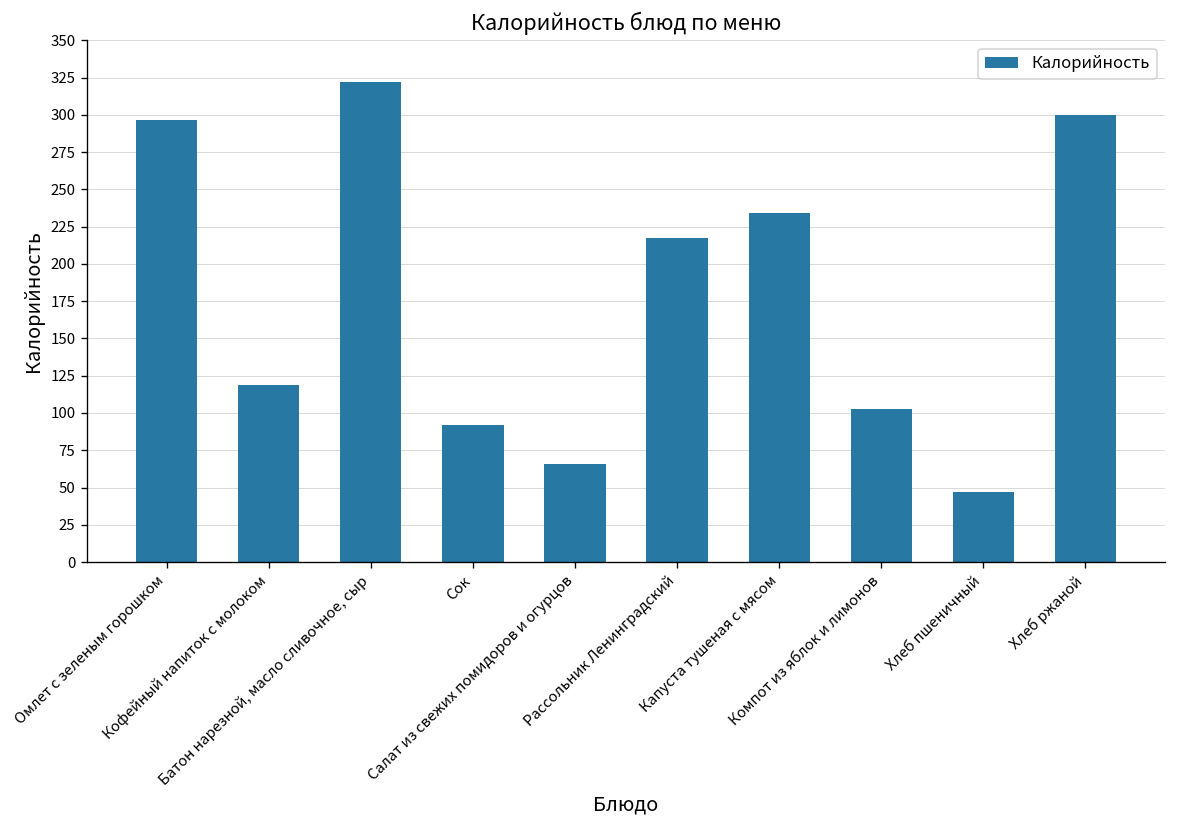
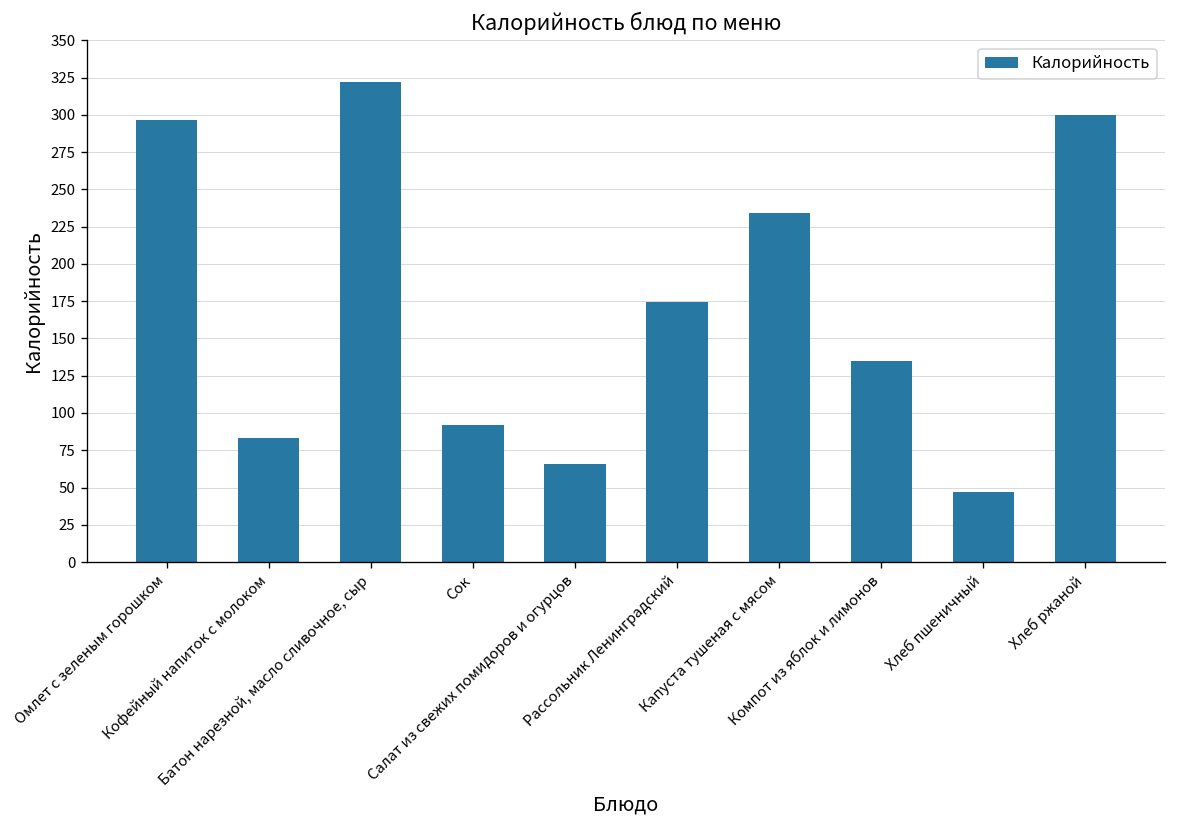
Кофейный напиток с молоком: 119 -> 83
Рассольник Ленинградский: 217 -> 174
Компот из яблок и лимонов: 103 -> 135
